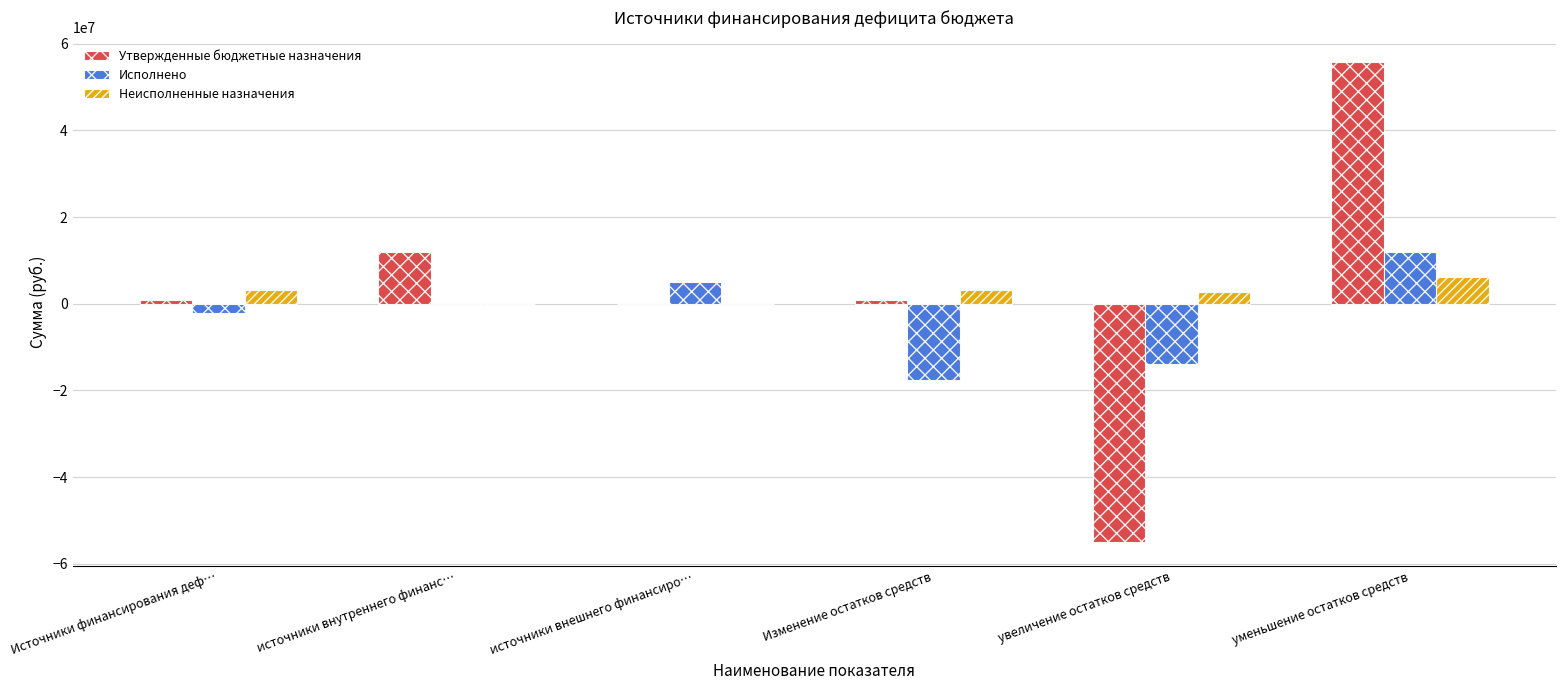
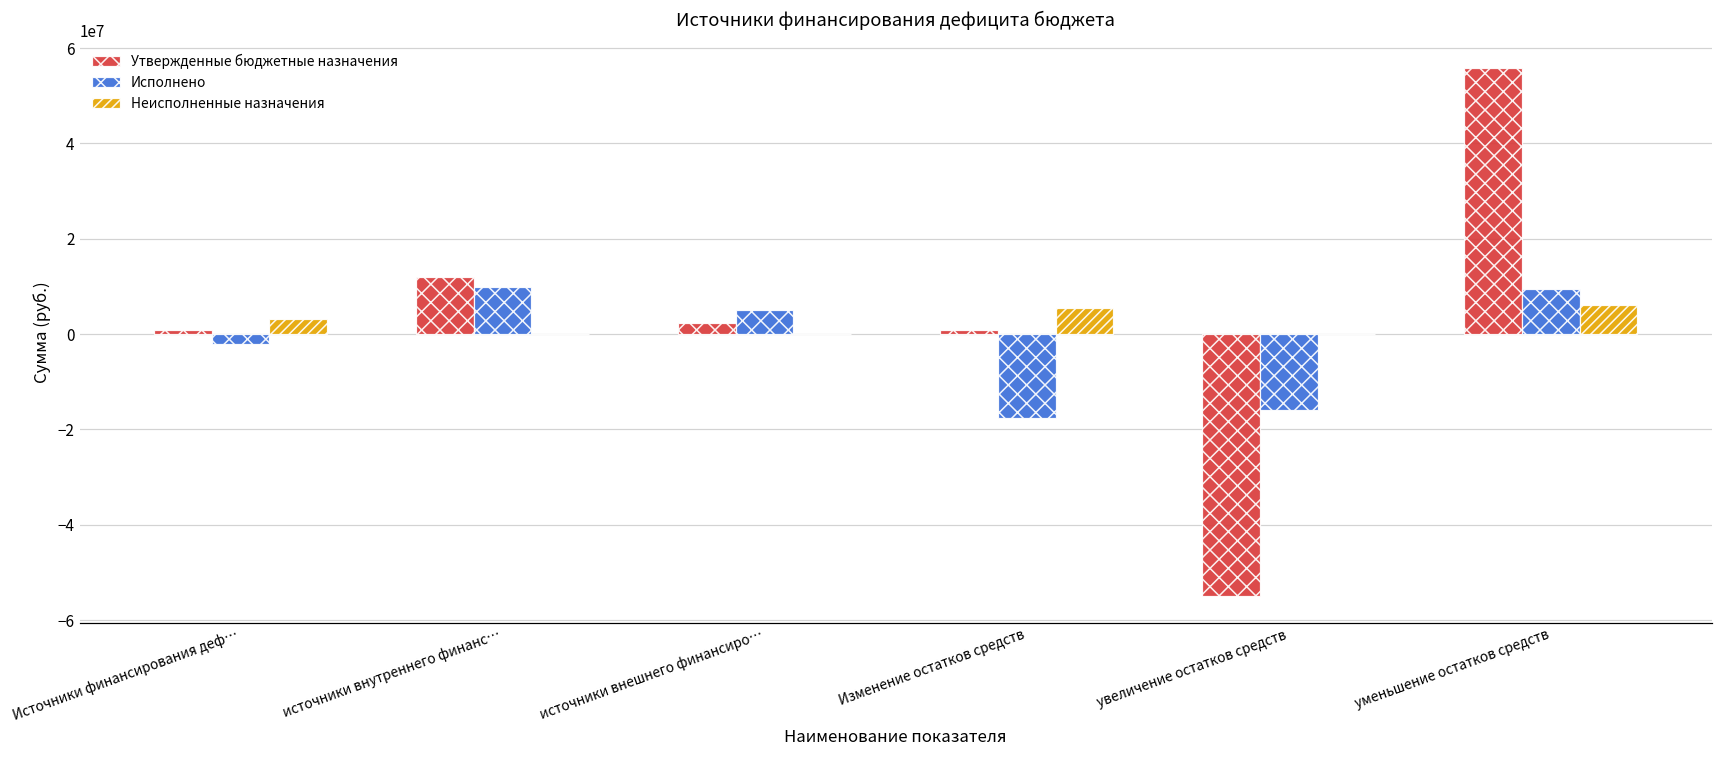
Исполнено, источники внутреннего финанс…: 0 -> 10000000
Утвержденные бюджетные назначения, источники внешнего финансиро…: 0 -> 2000000
Неисполненные назначения, Изменение остатков средств: 3000000 -> 5000000
Исполнено, увеличение остатков средств: -14000000 -> -16000000
Неисполненные назначения, увеличение остатков средств: 3000000 -> 0
Исполнено, уменьшение остатков средств: 12000000 -> 9000000
